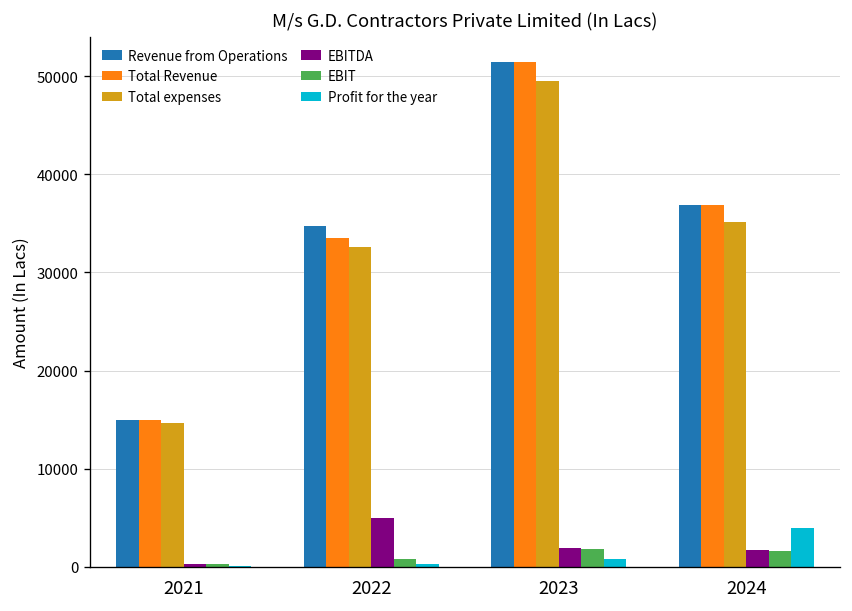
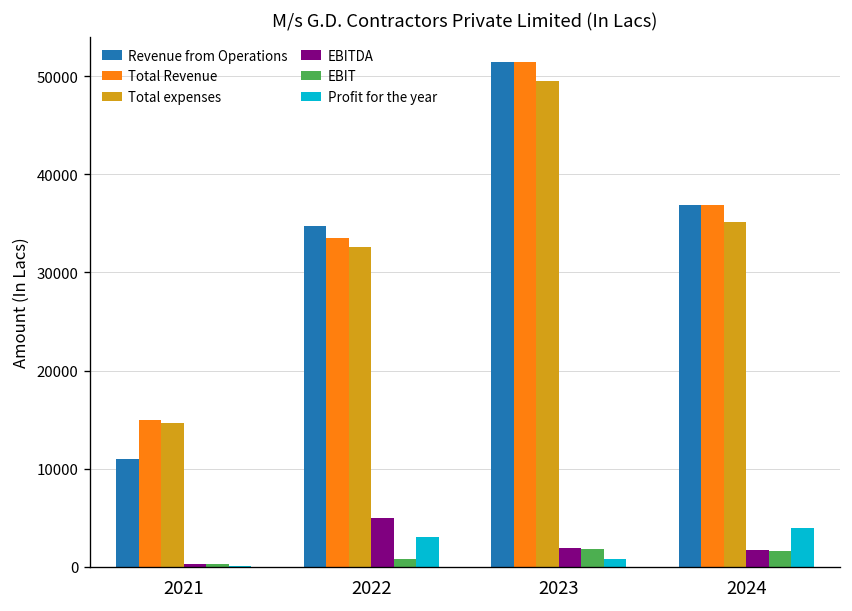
Revenue from Operations, 2021: 15000 -> 11000
Profit for the year, 2022: 0 -> 3000
